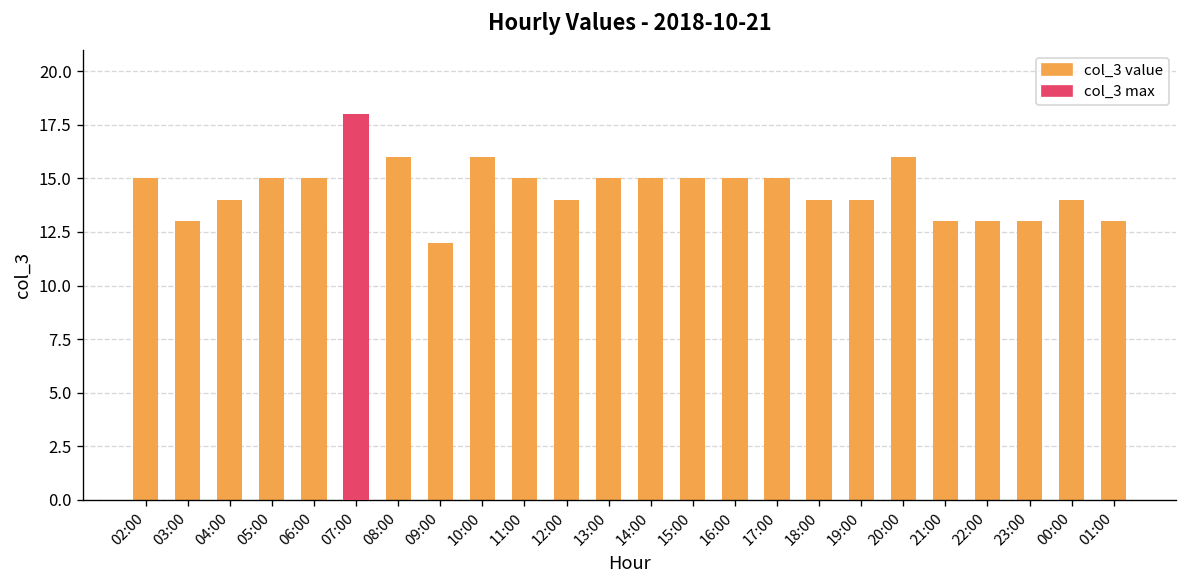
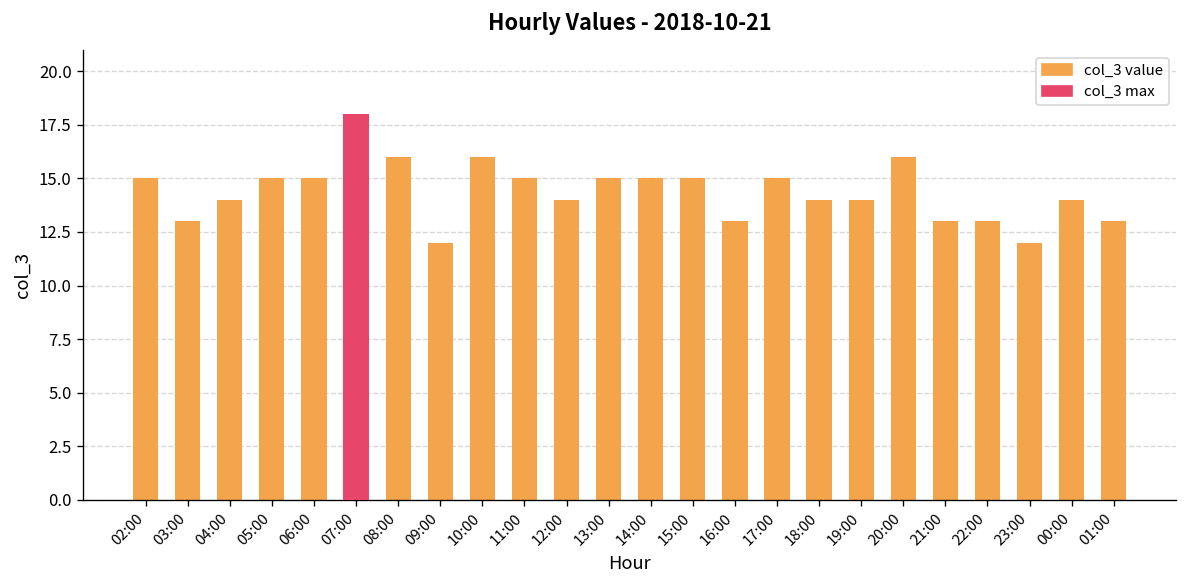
col_3 value, 16:00: 15 -> 13
col_3 value, 23:00: 13 -> 12
